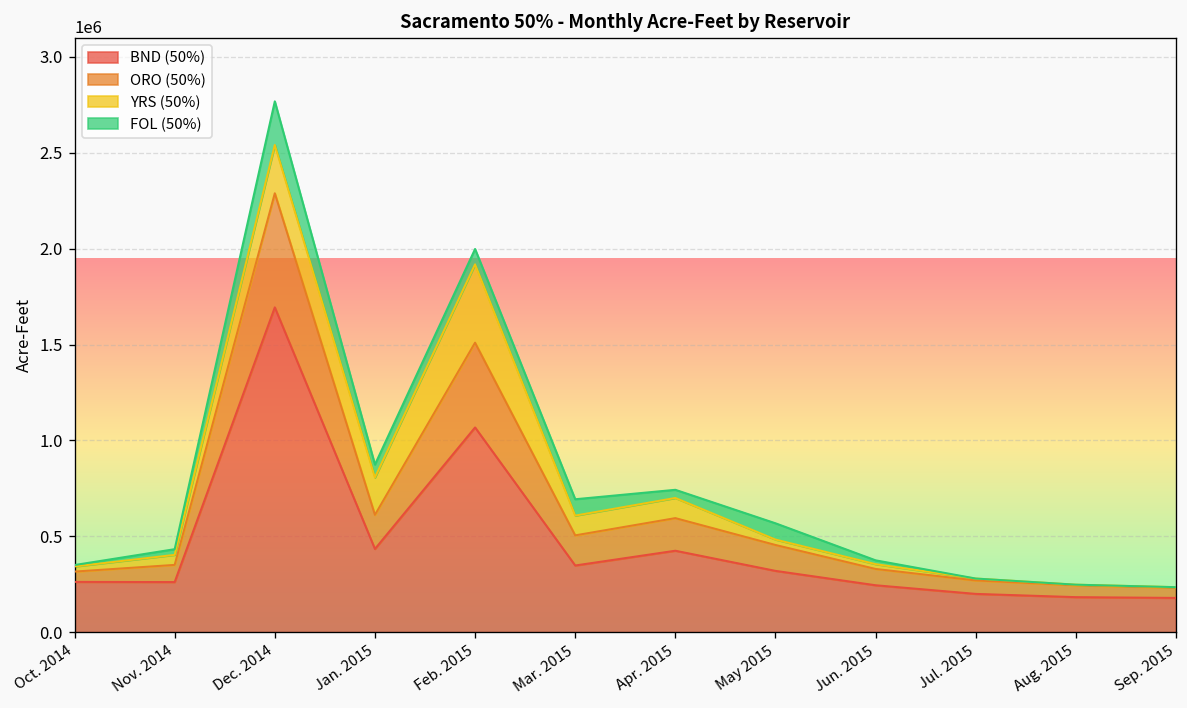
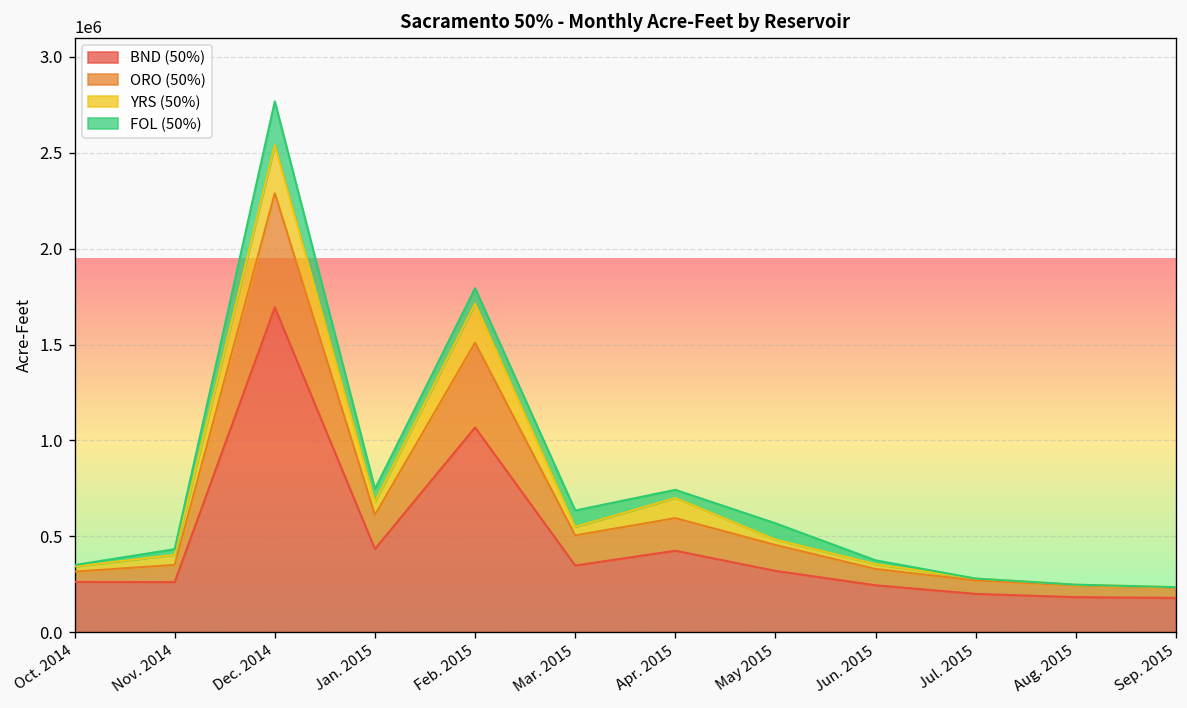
YRS (50%), Jan. 2015: 190000 -> 70000
YRS (50%), Feb. 2015: 410000 -> 200000
YRS (50%), Mar. 2015: 100000 -> 40000
